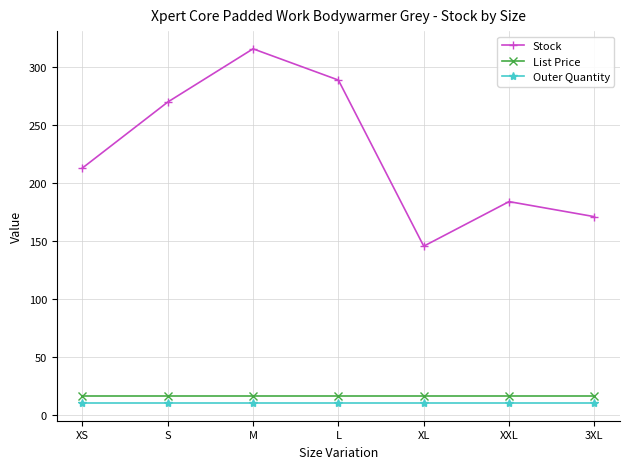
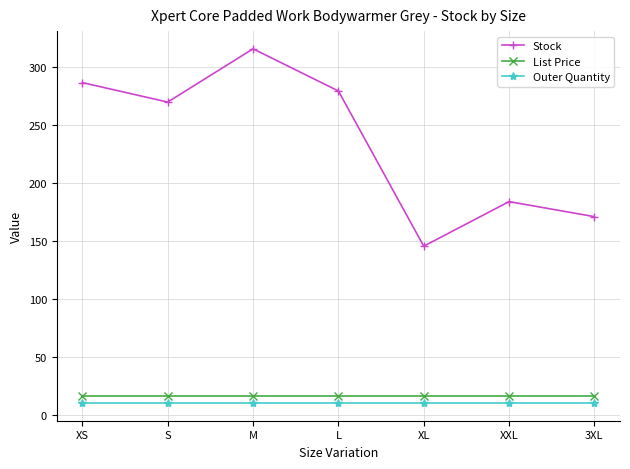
Stock, XS: 213 -> 287
Stock, L: 289 -> 280
